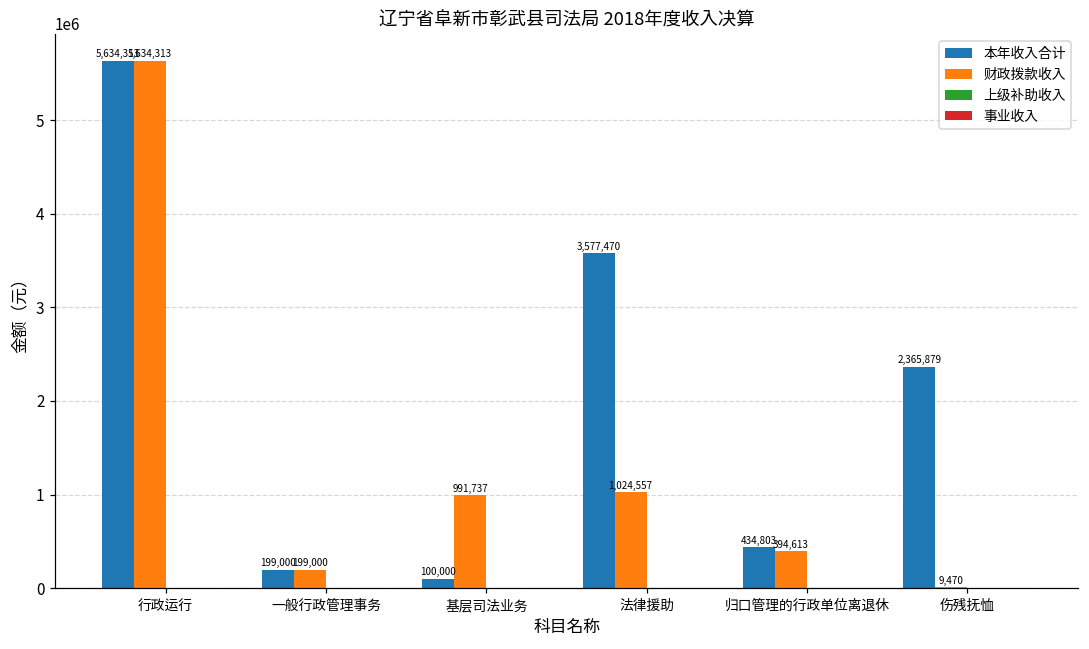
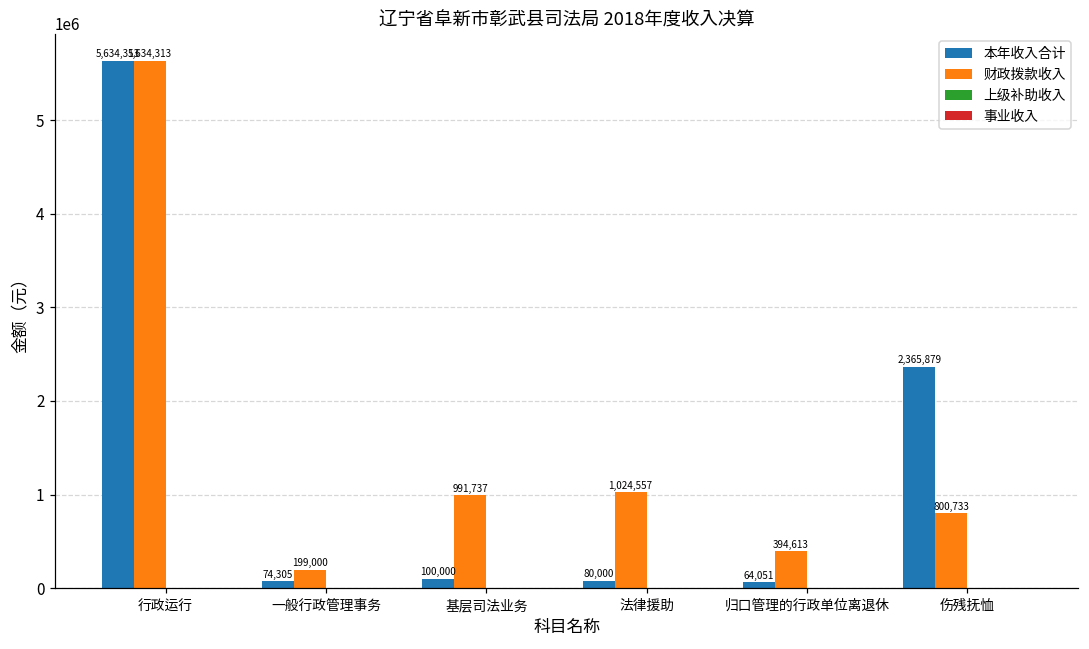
本年收入合计, 一般行政管理事务: 199,000 -> 74,305
本年收入合计, 法律援助: 3,577,470 -> 80,000
本年收入合计, 归口管理的行政单位离退休: 434,803 -> 64,051
财政拨款收入, 伤残抚恤: 9,470 -> 800,733
